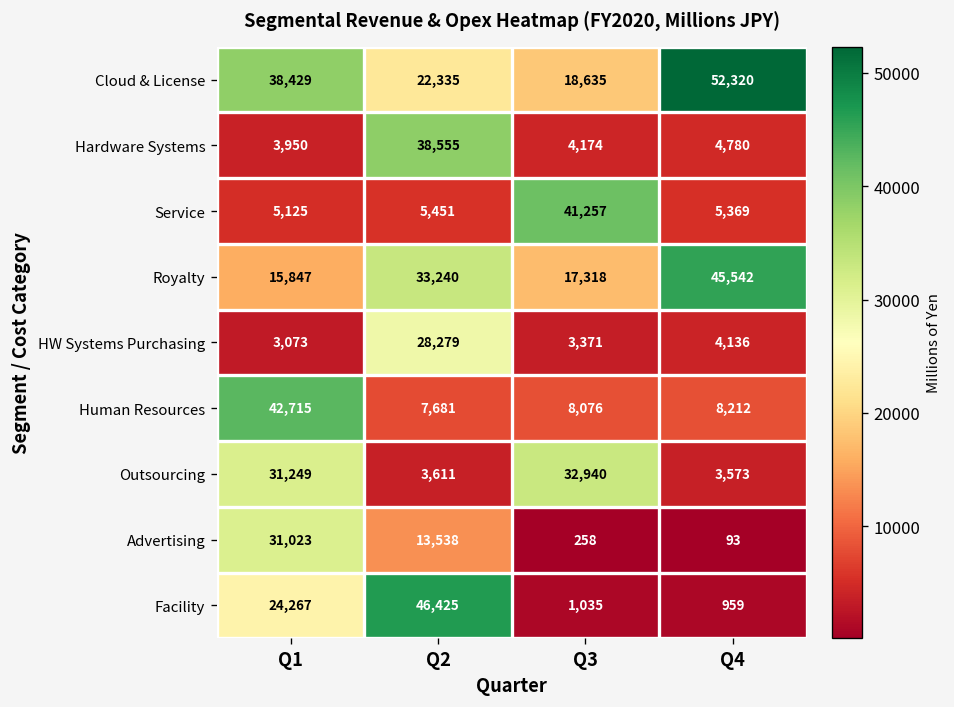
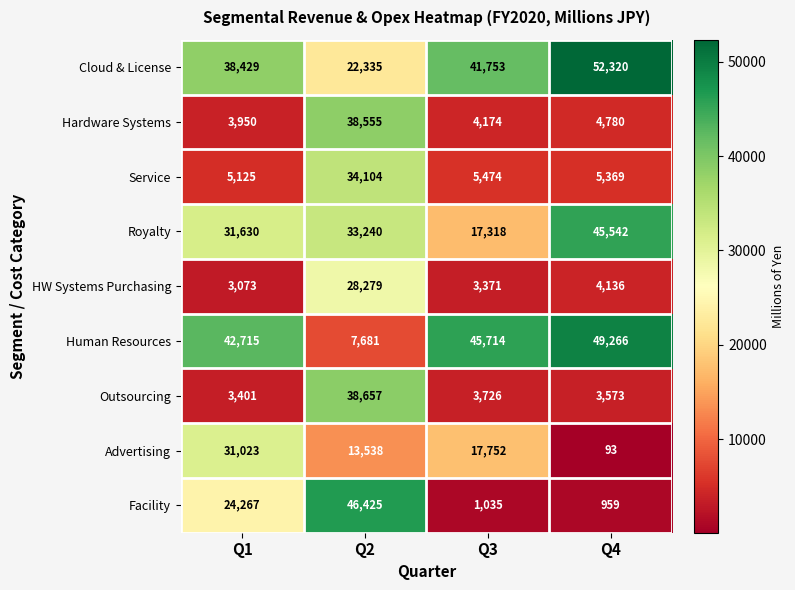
Cloud & License, Q3: 18,635 -> 41,753
Service, Q2: 5,451 -> 34,104
Service, Q3: 41,257 -> 5,474
Royalty, Q1: 15,847 -> 31,630
Human Resources, Q3: 8,076 -> 45,714
Human Resources, Q4: 8,212 -> 49,266
Outsourcing, Q1: 31,249 -> 3,401
Outsourcing, Q2: 3,611 -> 38,657
Outsourcing, Q3: 32,940 -> 3,726
Advertising, Q3: 258 -> 17,752
